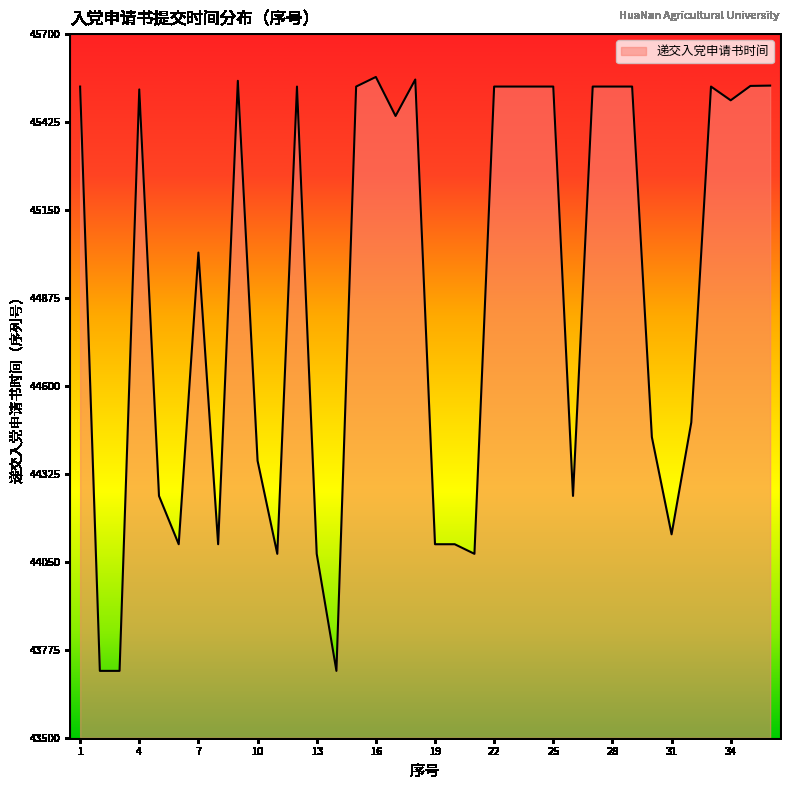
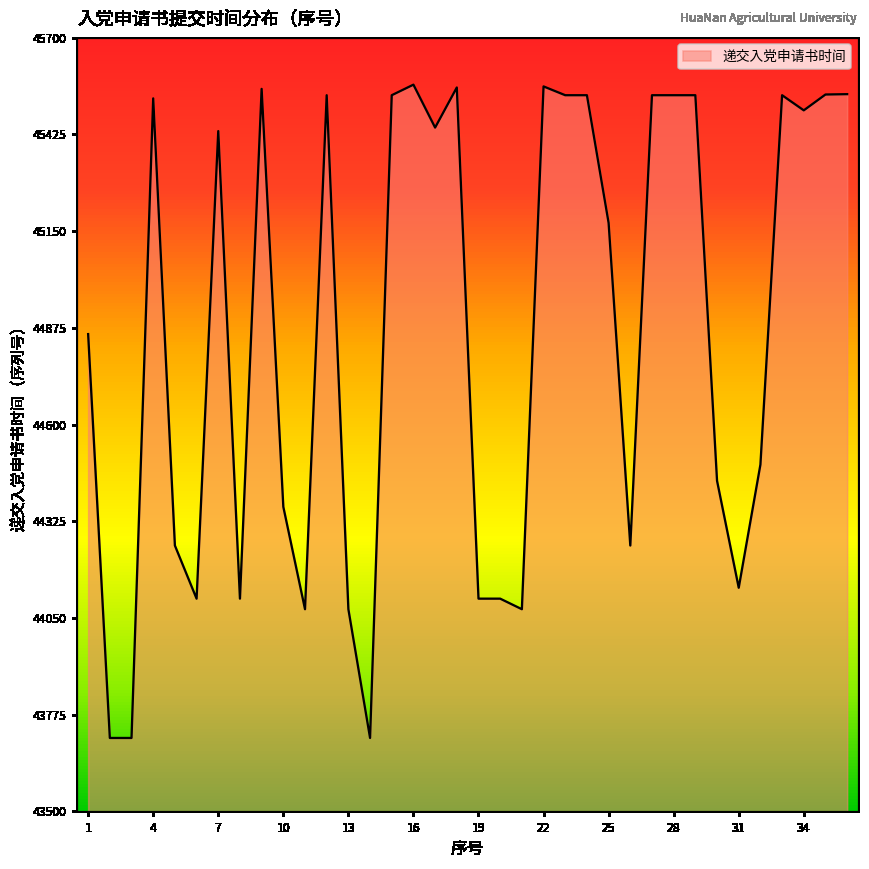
1: 45540 -> 44860
7: 45020 -> 45430
22: 45540 -> 45560
25: 45540 -> 45170
